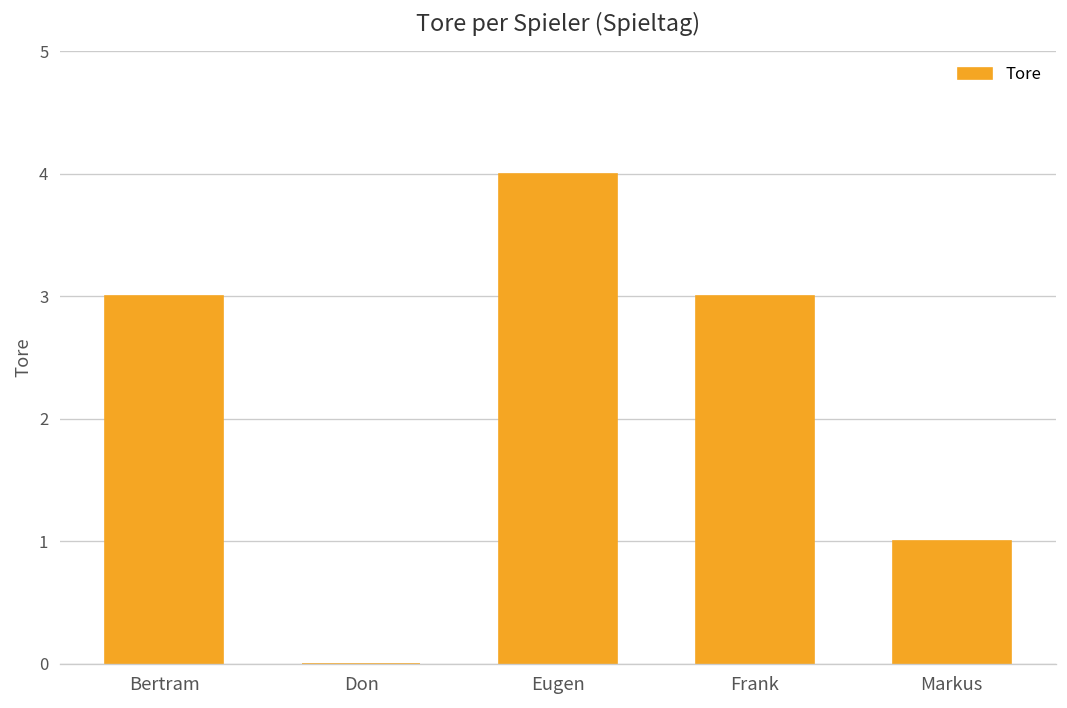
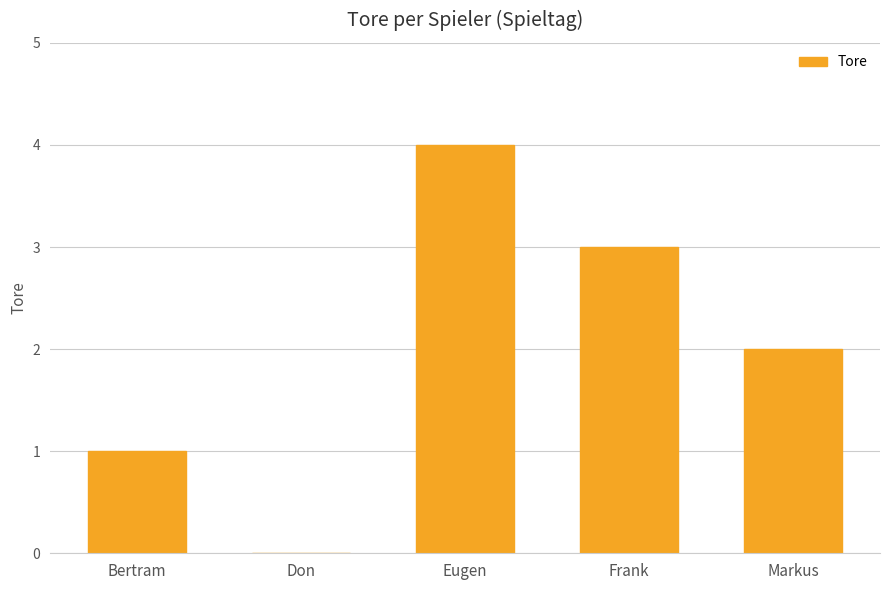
Bertram: 3 -> 1
Markus: 1 -> 2
